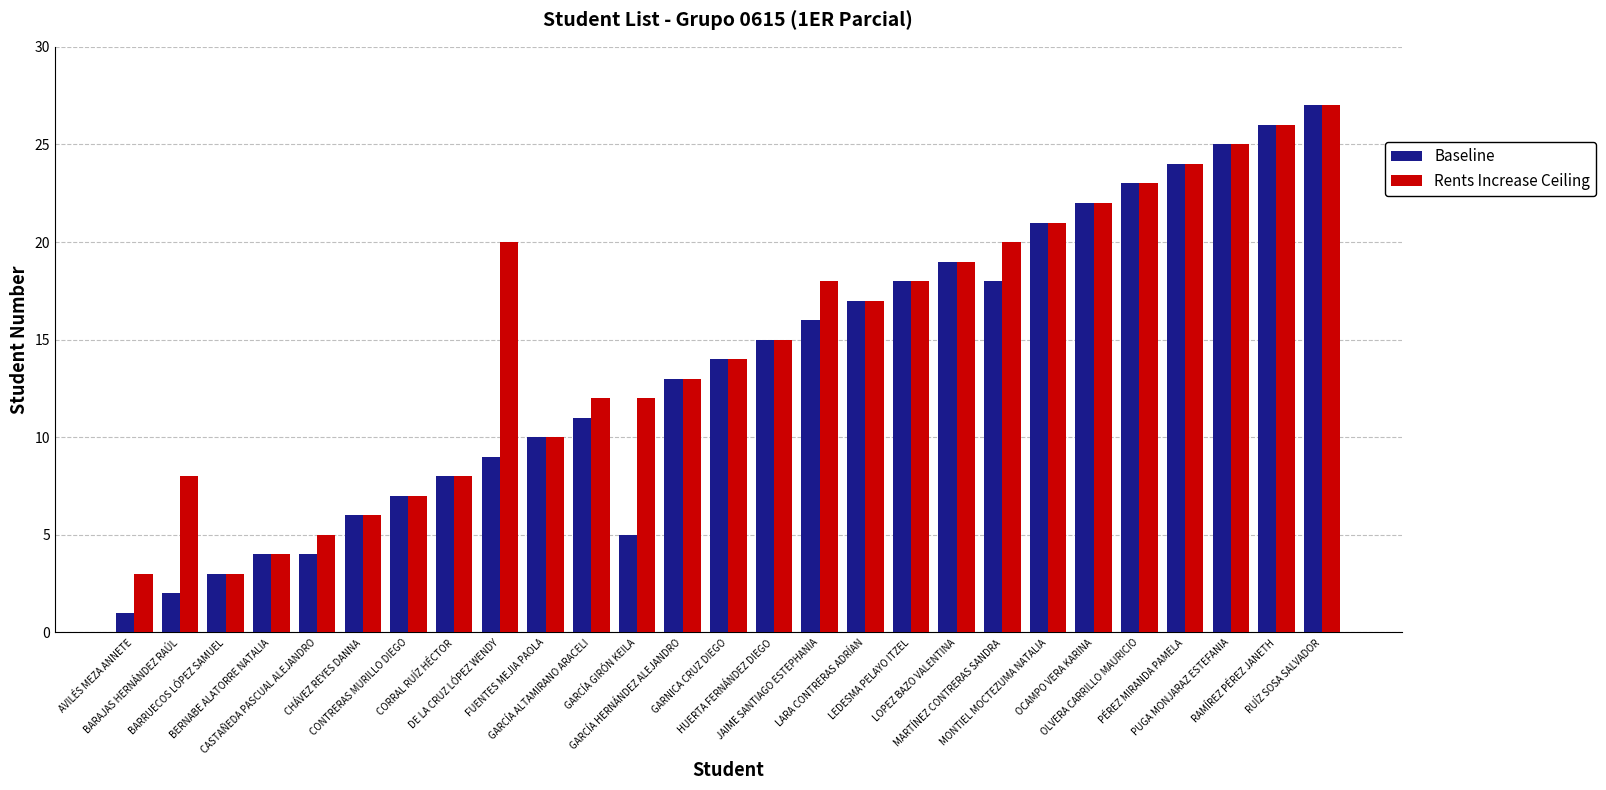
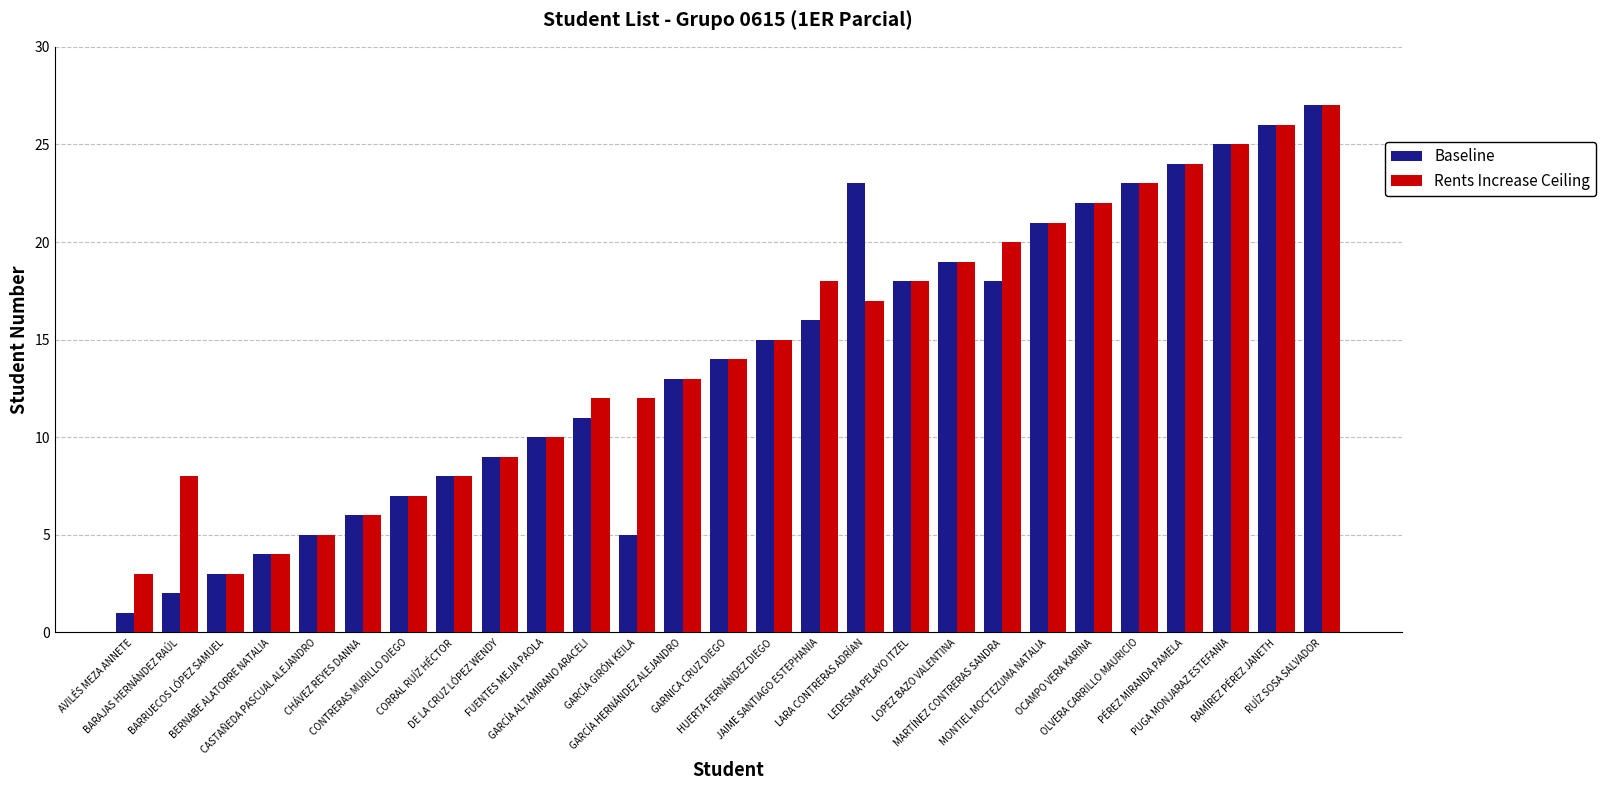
Baseline, CASTAÑEDA PASCUAL ALEJANDRO: 4 -> 5
Rents Increase Ceiling, DE LA CRUZ LÓPEZ WENDY: 20 -> 9
Baseline, LARA CONTRERAS ADRÍAN: 17 -> 23
